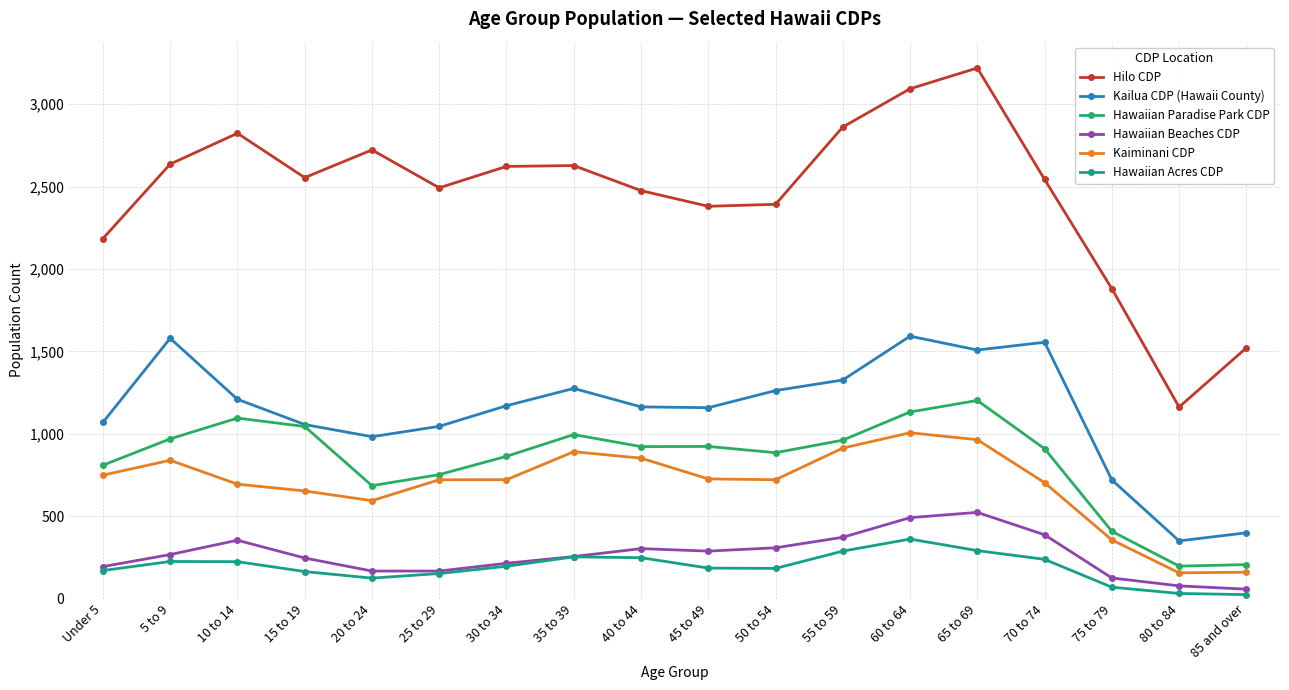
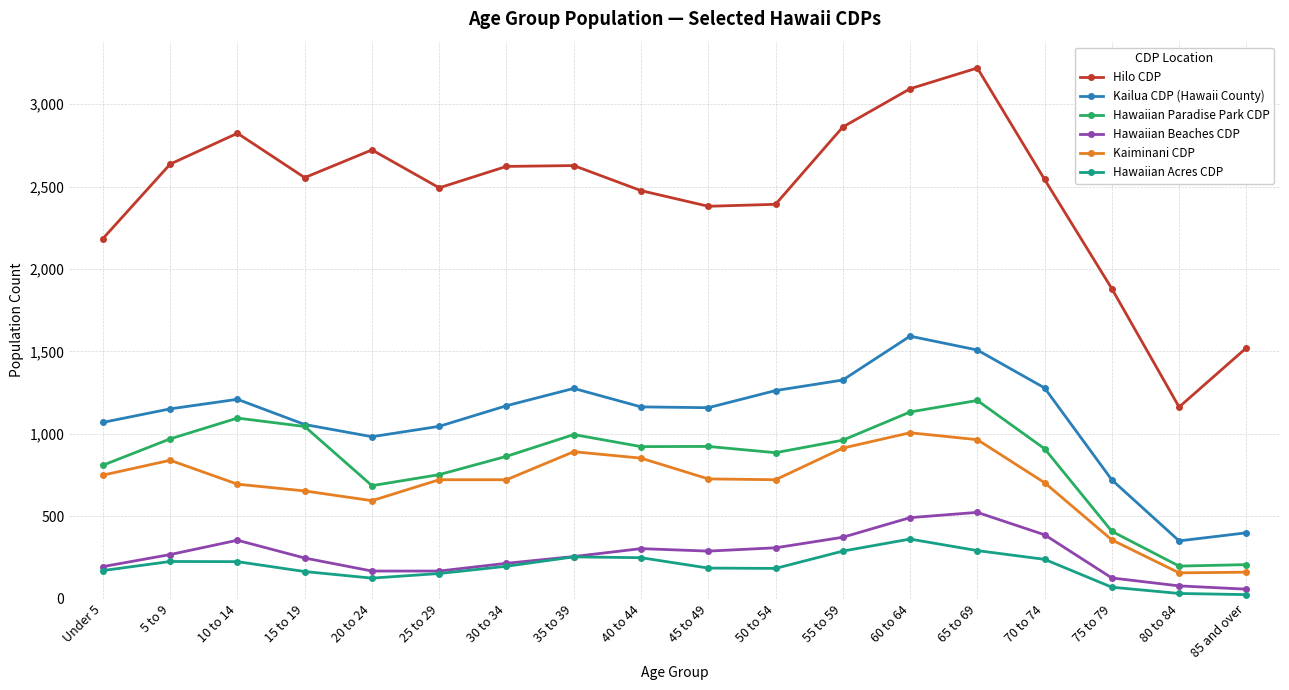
Kailua CDP (Hawaii County), 5 to 9: 1,580 -> 1,150
Kailua CDP (Hawaii County), 70 to 74: 1,560 -> 1,280
